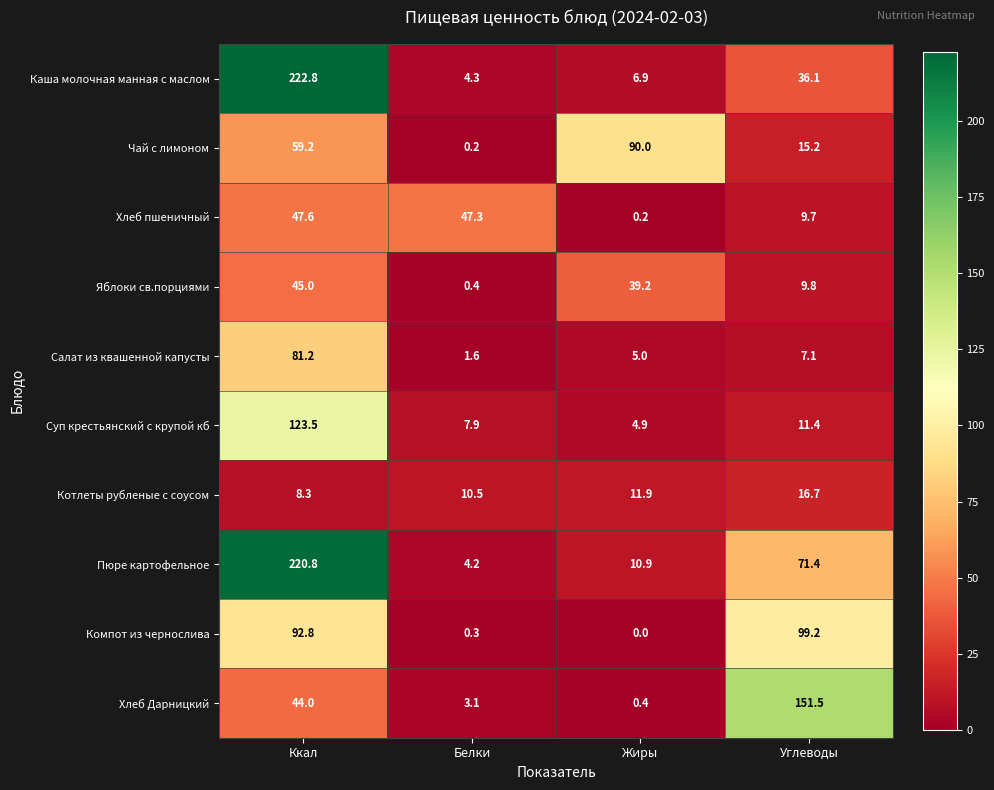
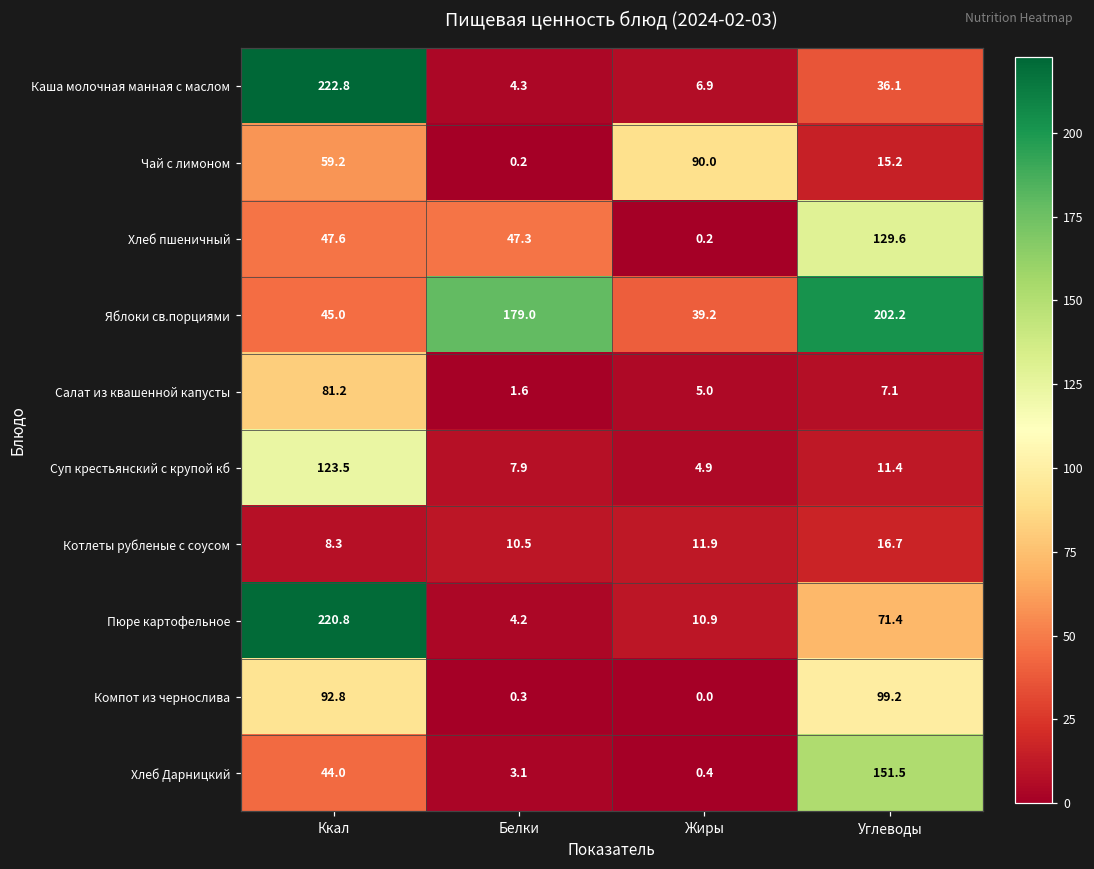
Хлеб пшеничный, Углеводы: 9.7 -> 129.6
Яблоки св.порциями, Белки: 0.4 -> 179.0
Яблоки св.порциями, Углеводы: 9.8 -> 202.2
